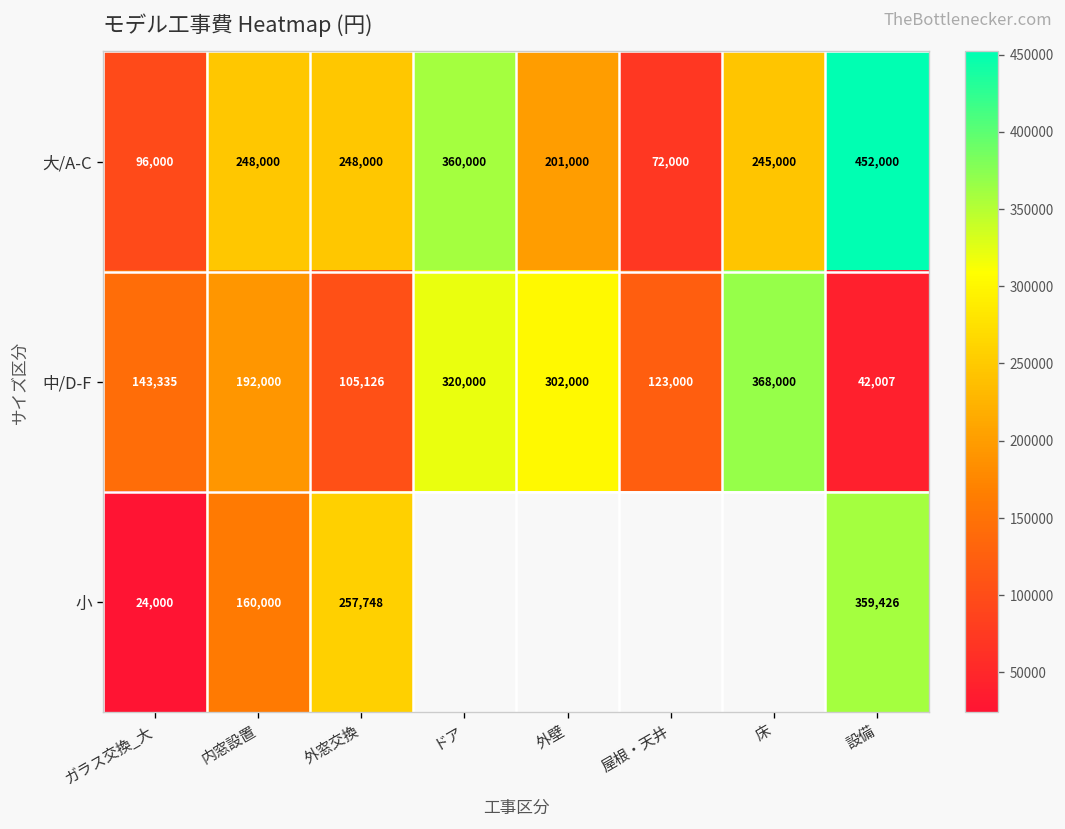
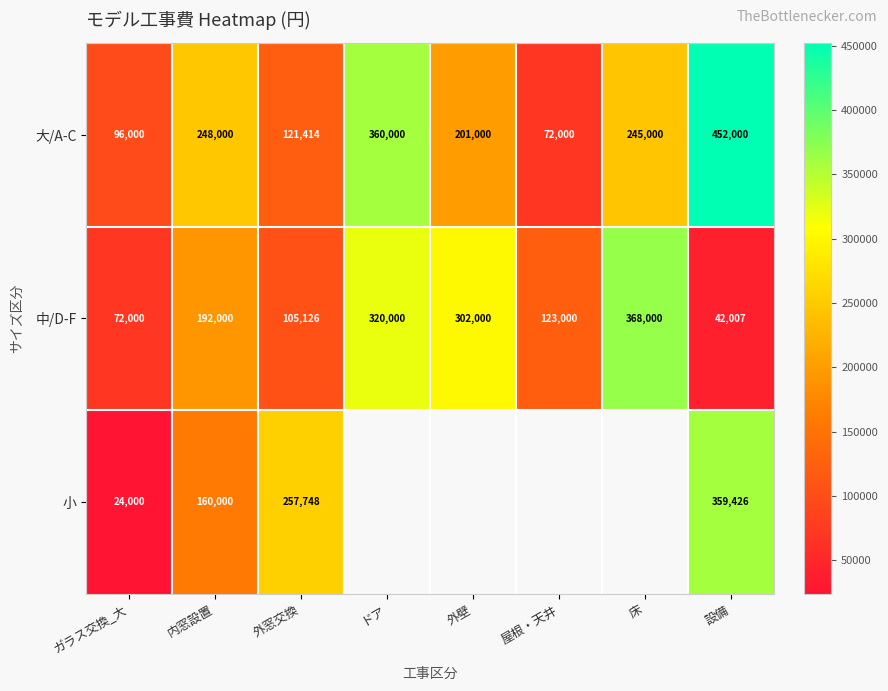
大/A-C, 外窓交換: 248,000 -> 121,414
中/D-F, ガラス交換_大: 143,335 -> 72,000
